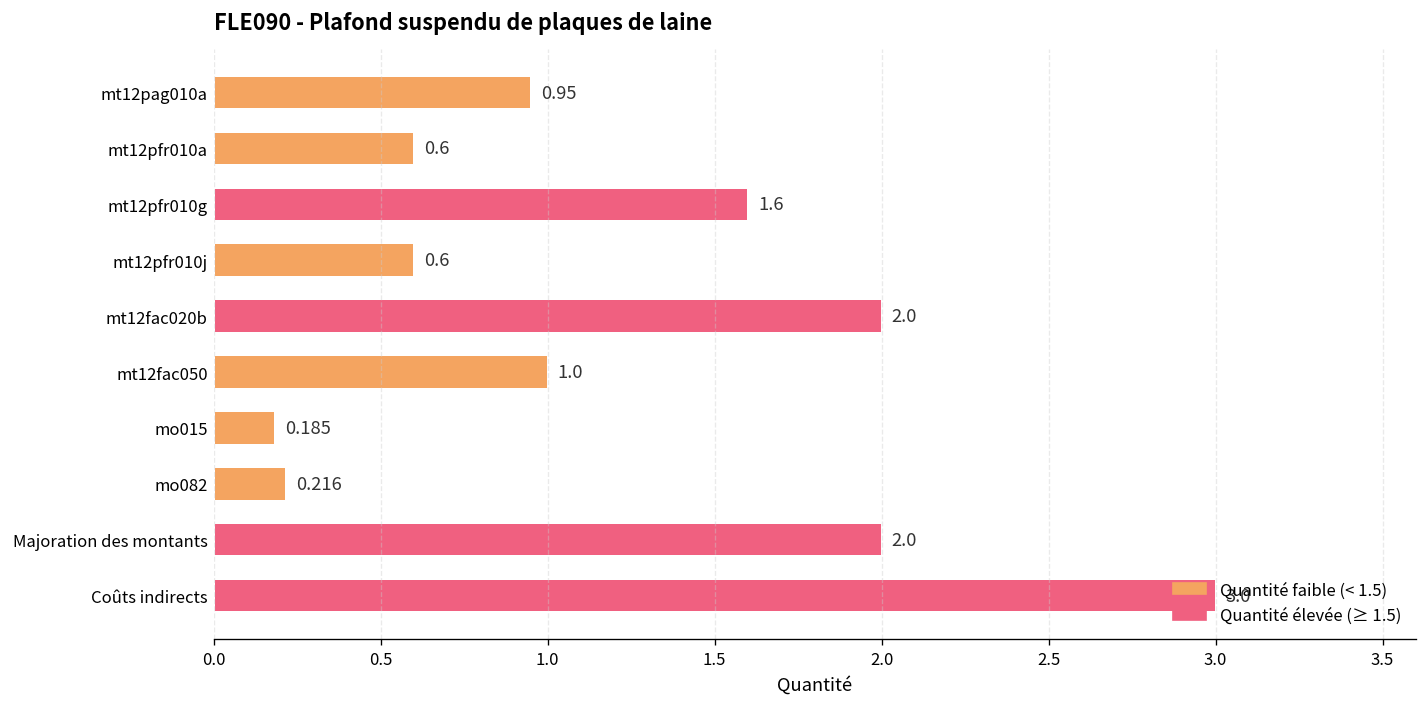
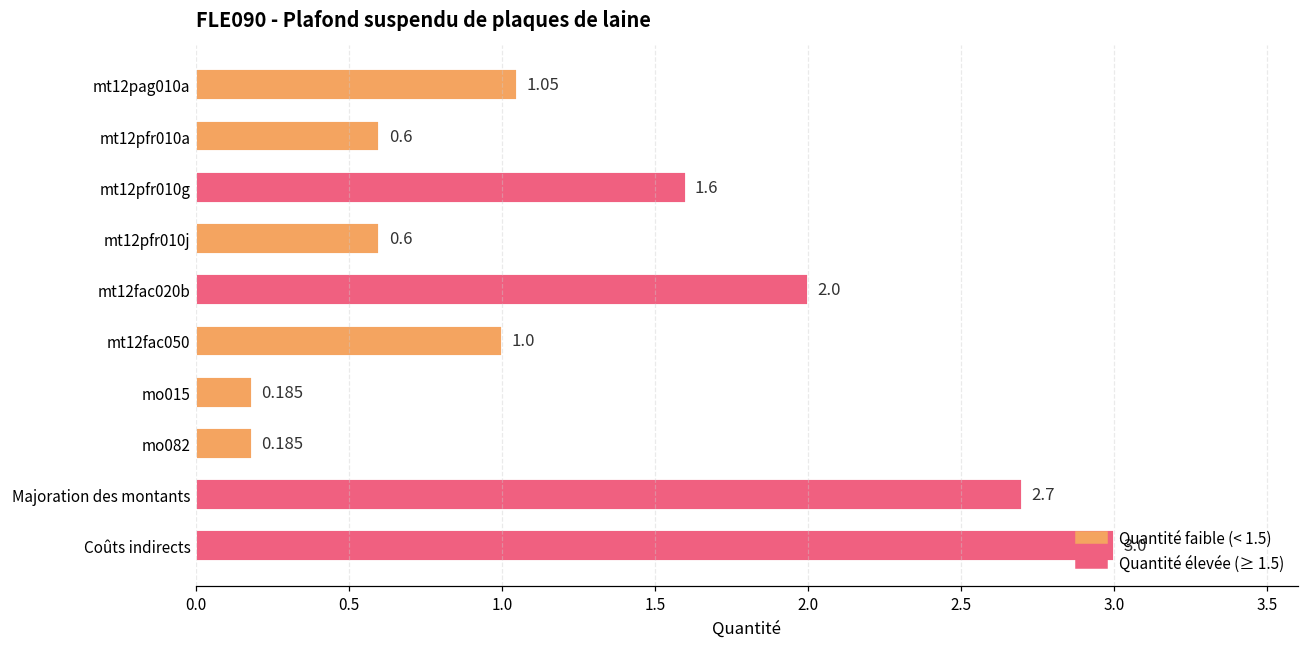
mt12pag010a: 0.95 -> 1.05
mo082: 0.216 -> 0.185
Majoration des montants: 2.0 -> 2.7
